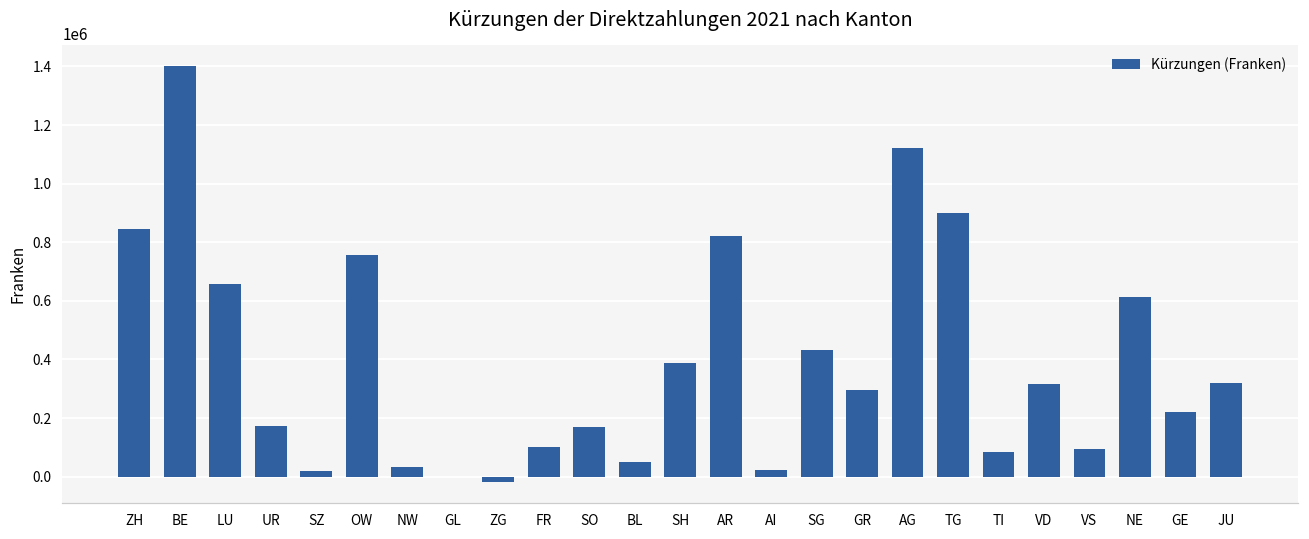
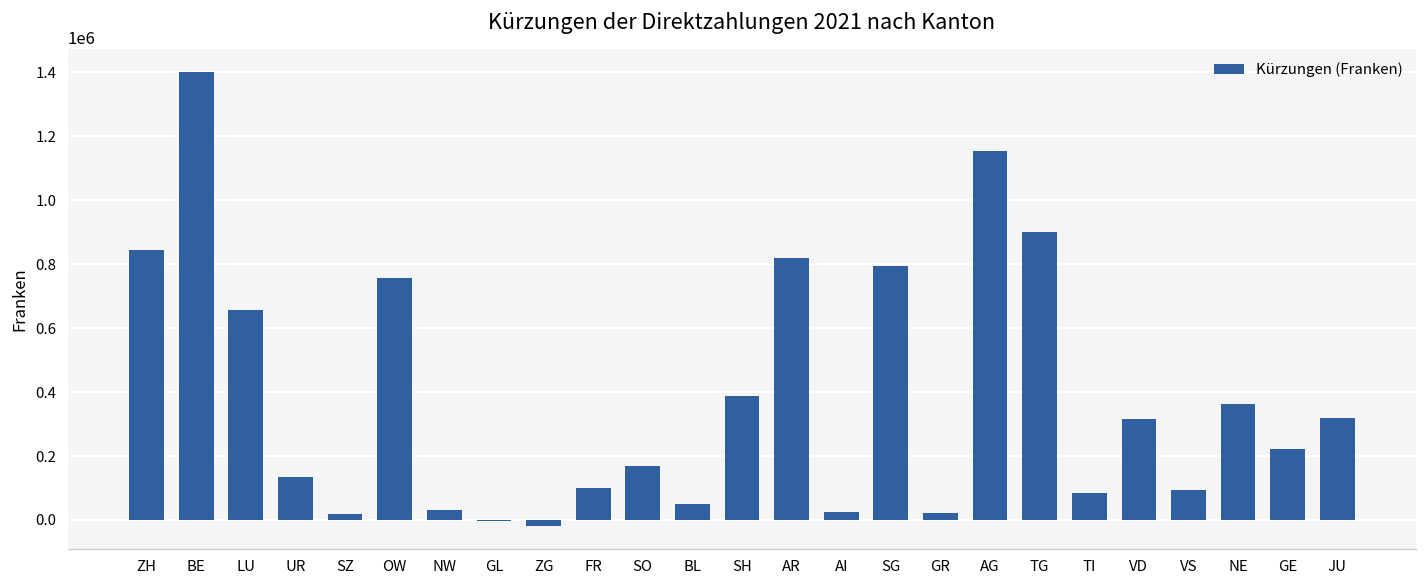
UR: 170000 -> 140000
SG: 430000 -> 790000
GR: 300000 -> 20000
AG: 1120000 -> 1150000
NE: 610000 -> 360000
